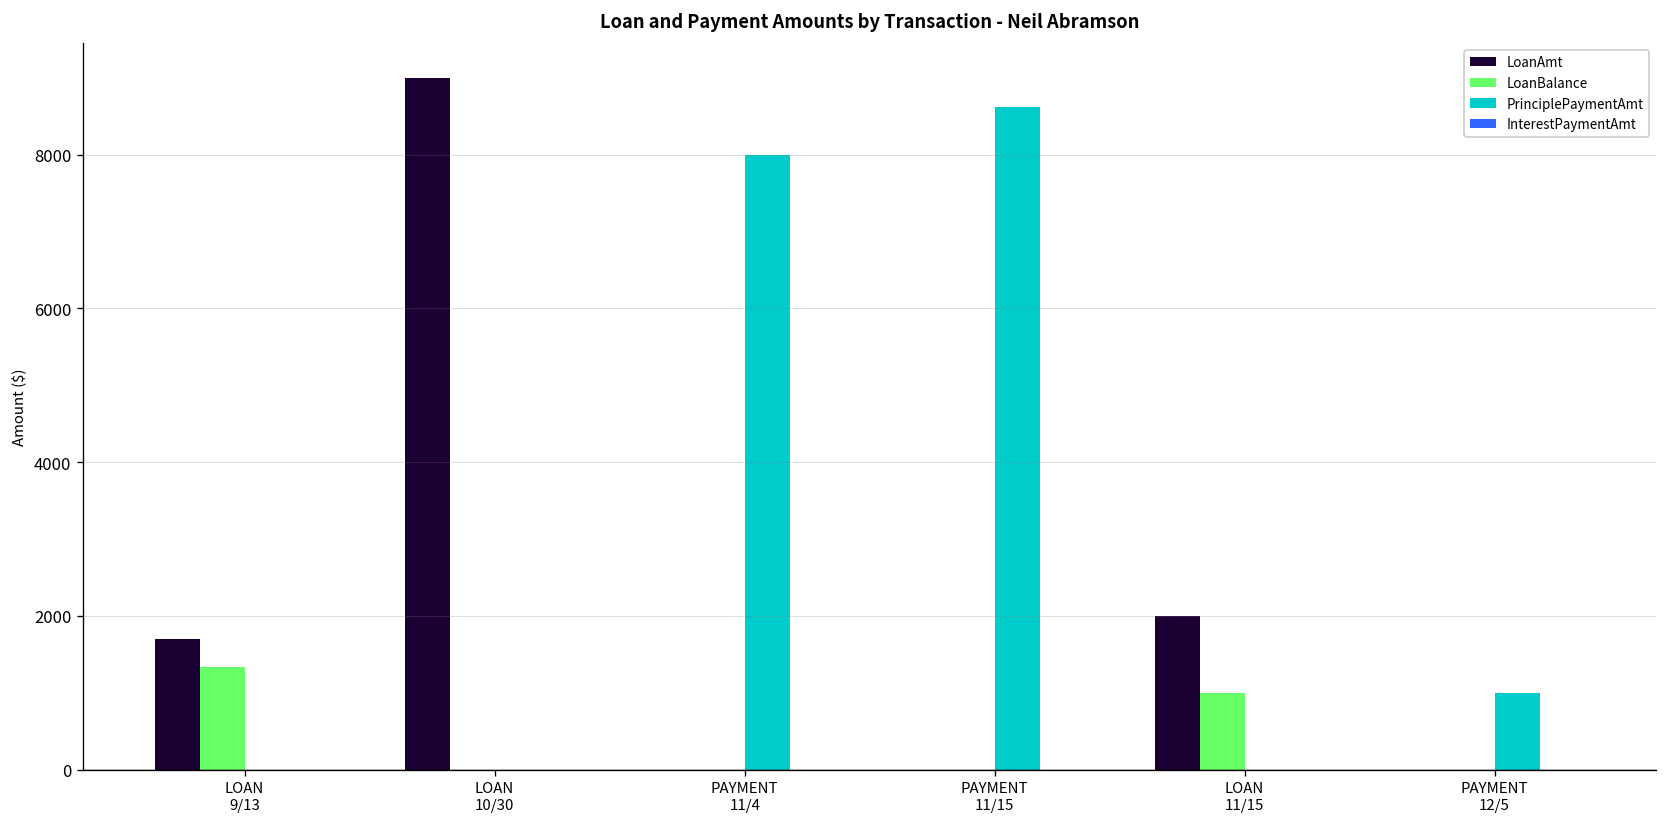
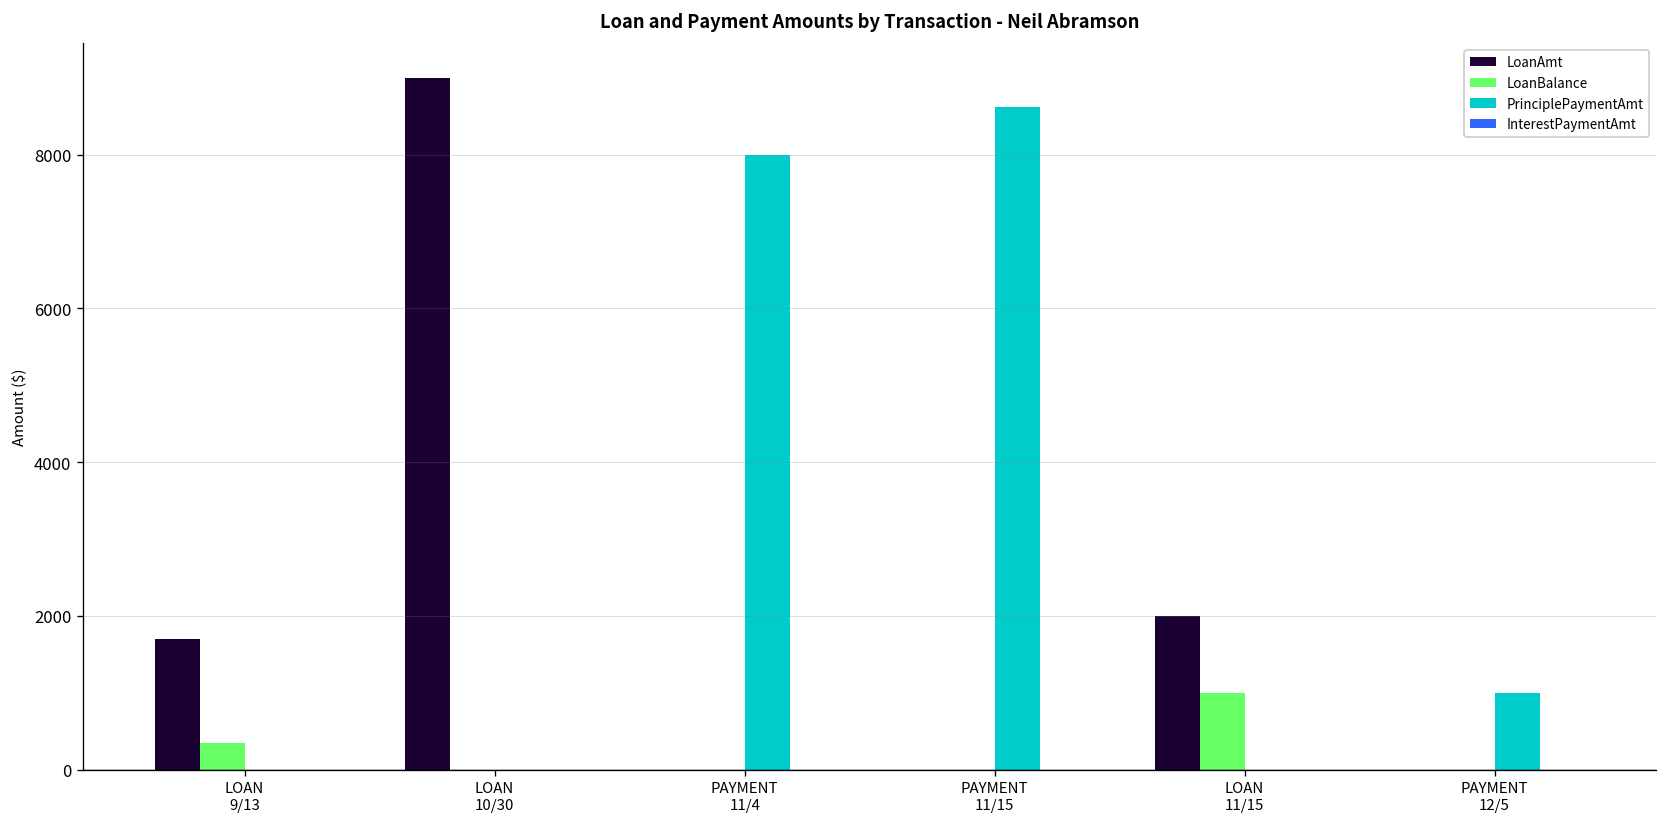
LoanBalance, LOAN 9/13: 1300 -> 300
